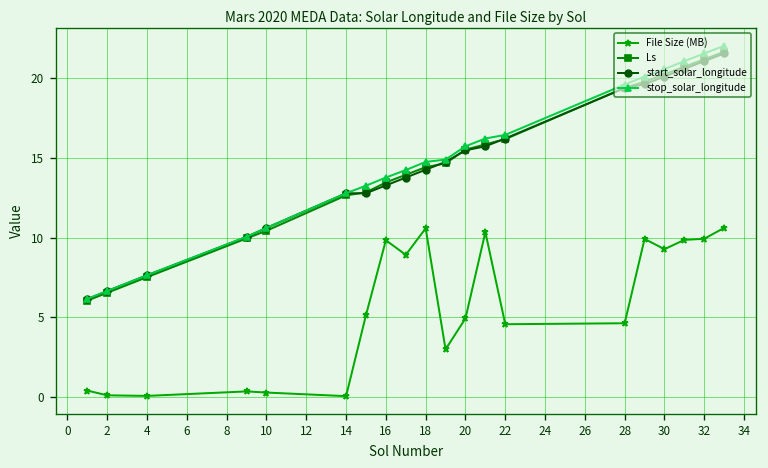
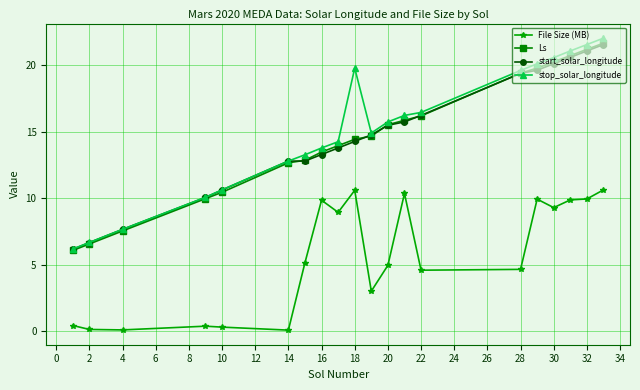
stop_solar_longitude, 18: 14.8 -> 19.8
